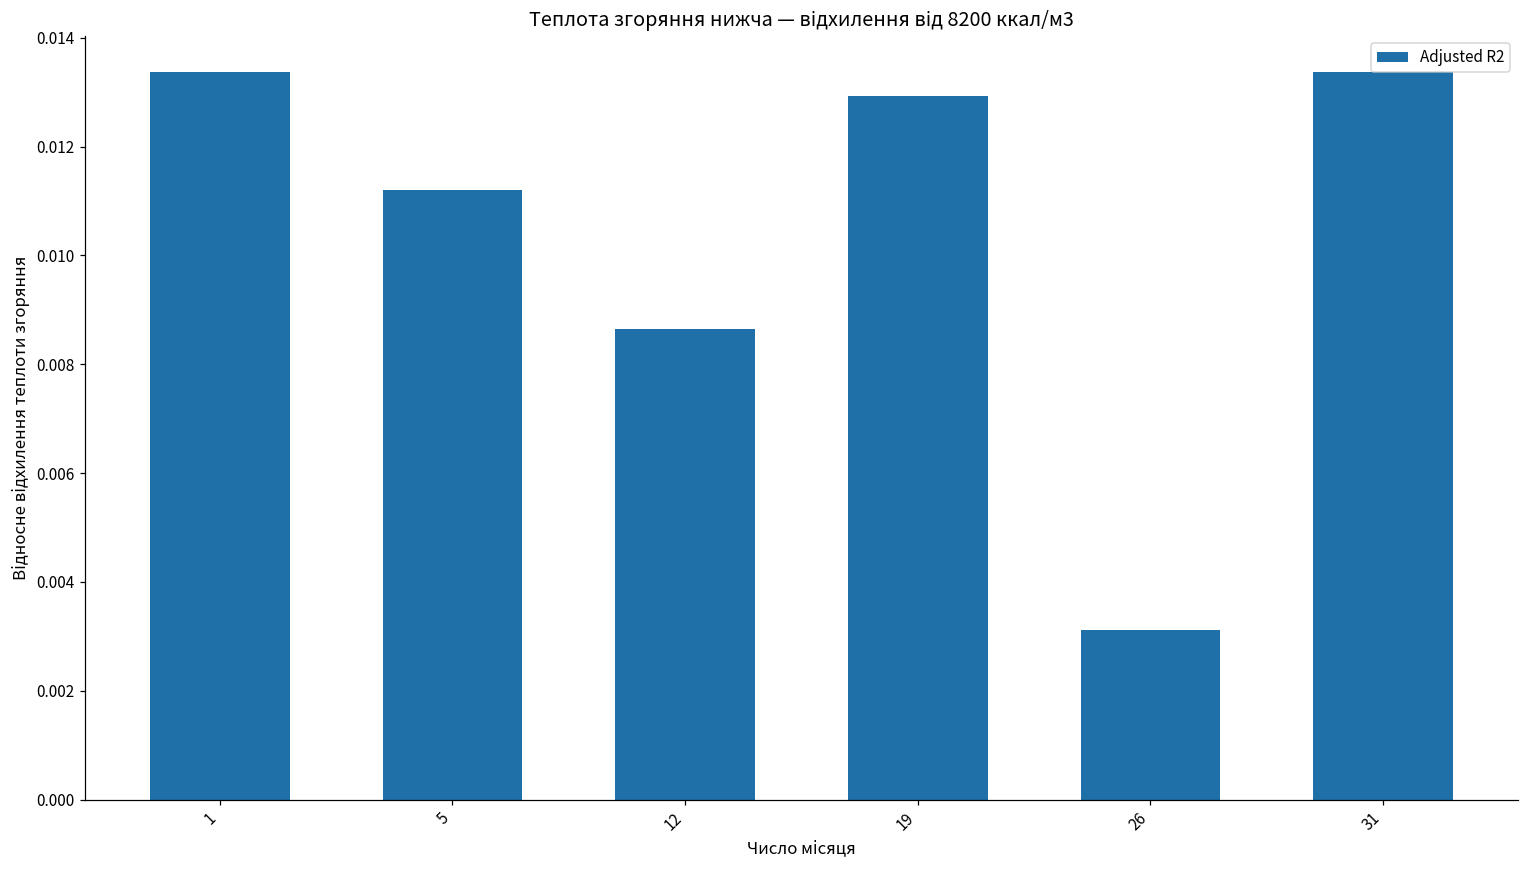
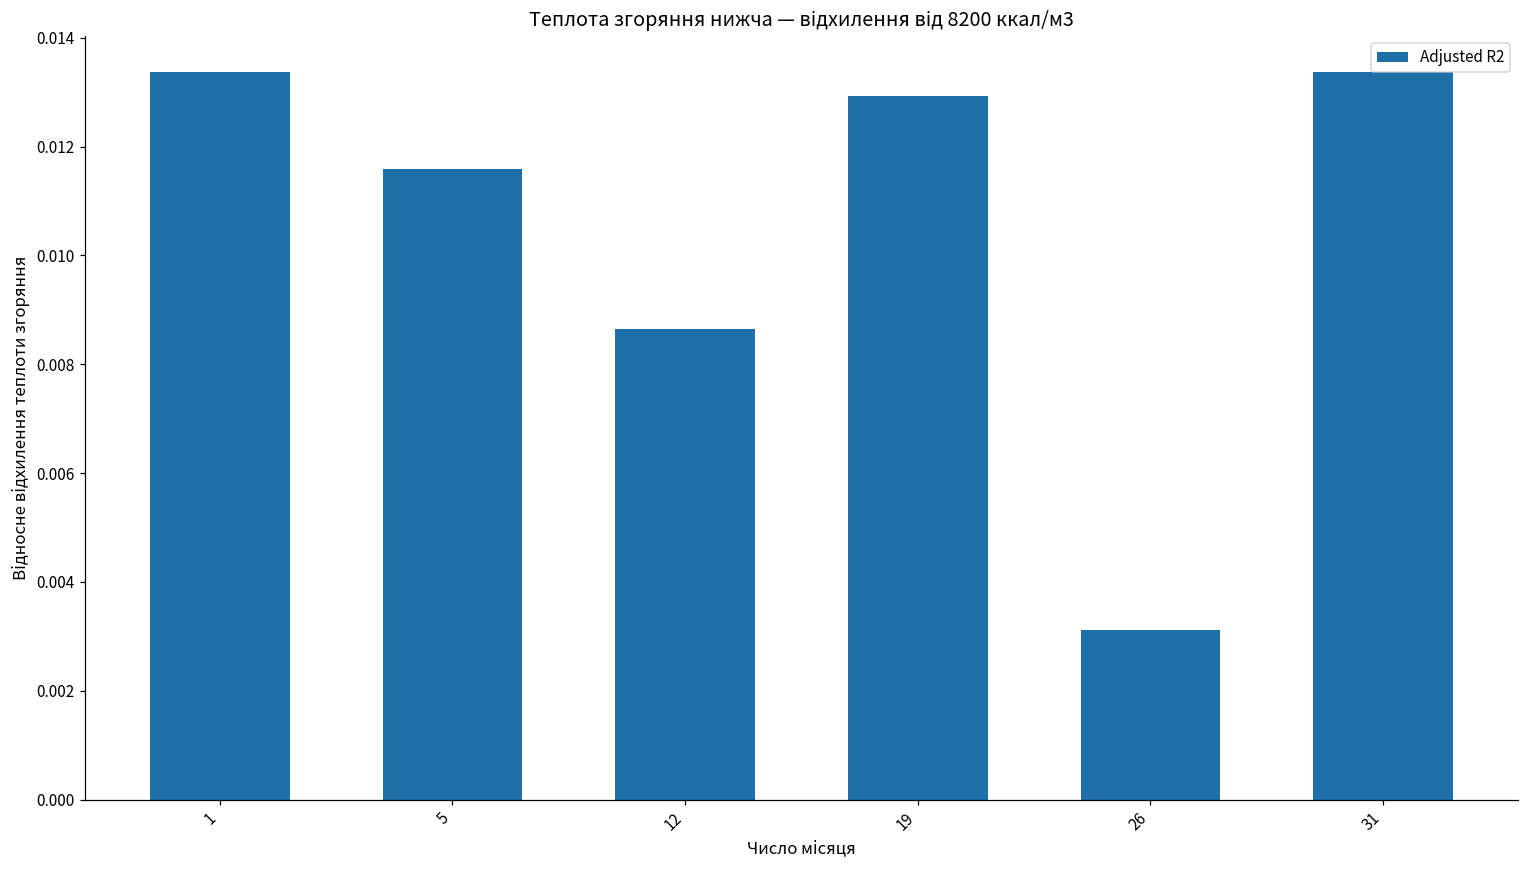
5: 0.0112 -> 0.0116
